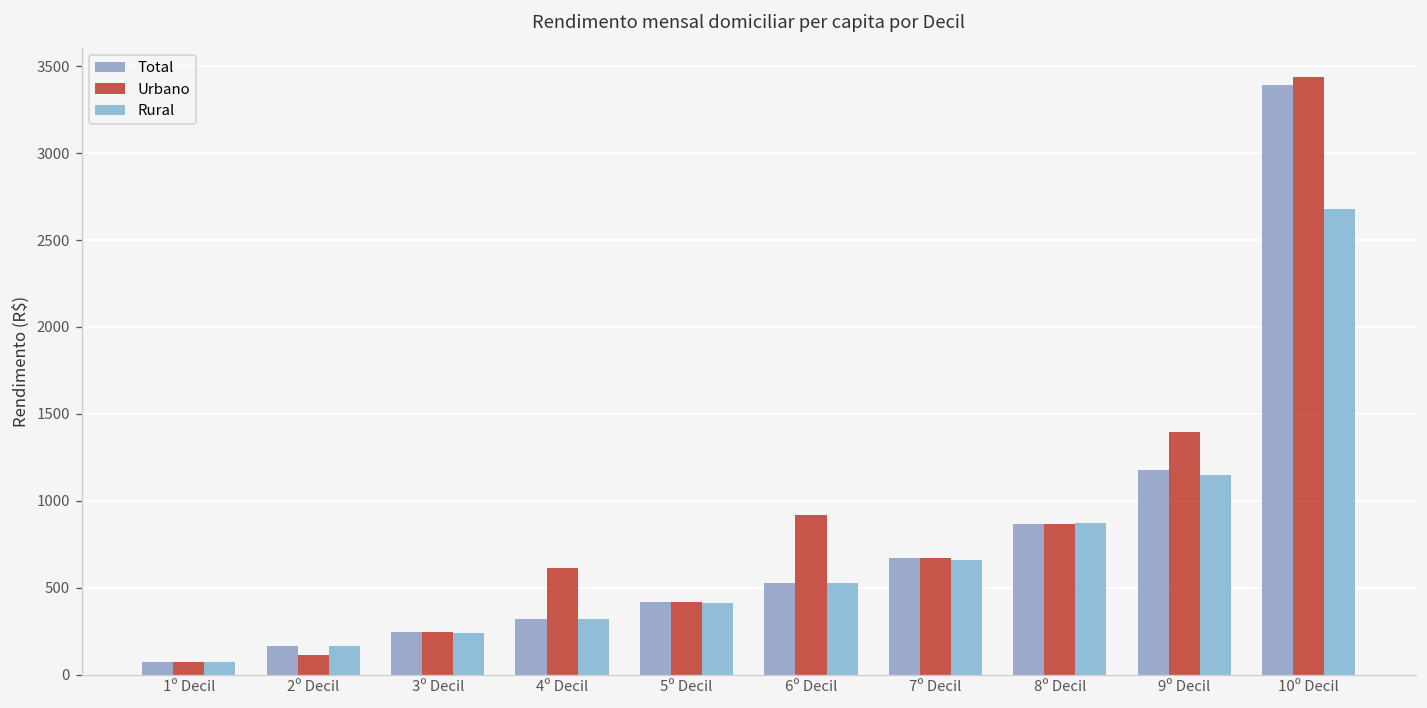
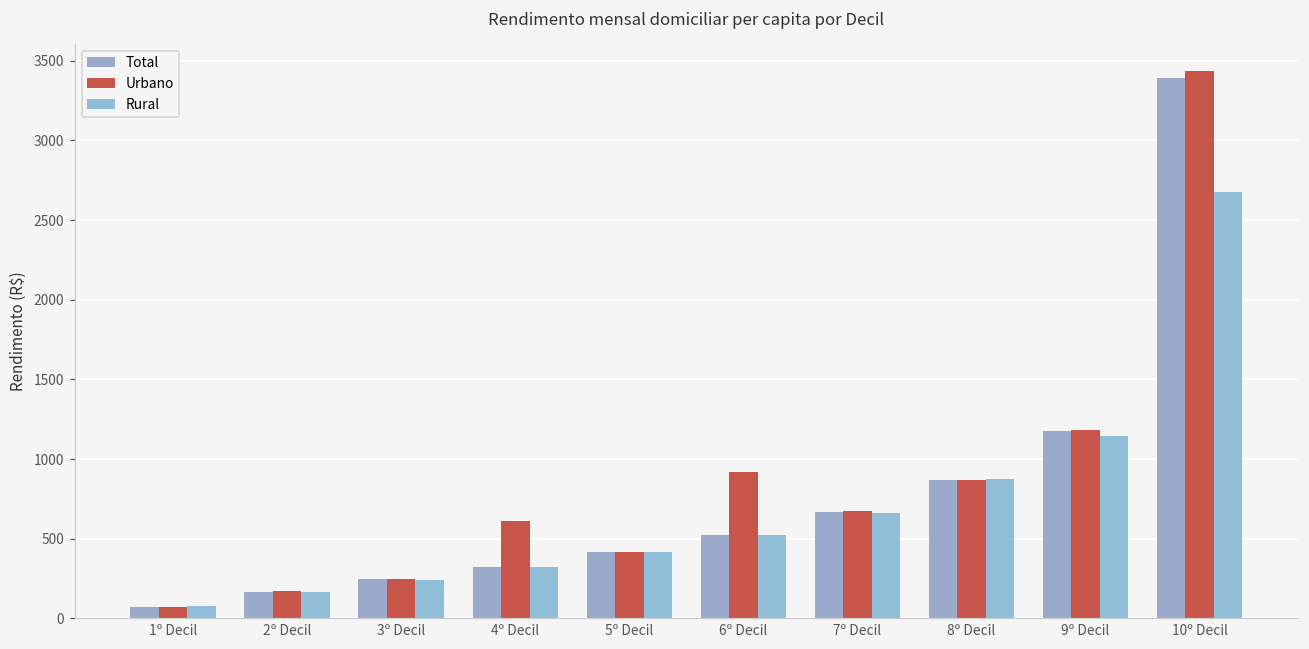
Urbano, 2º Decil: 110 -> 170
Urbano, 9º Decil: 1400 -> 1180
